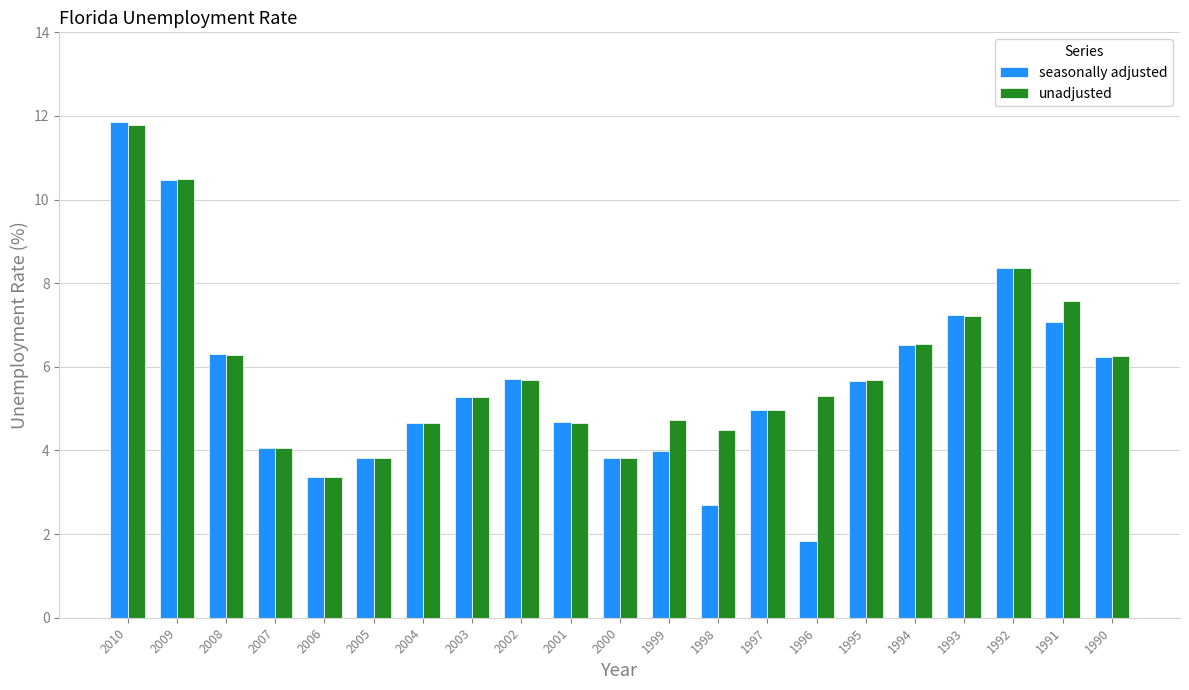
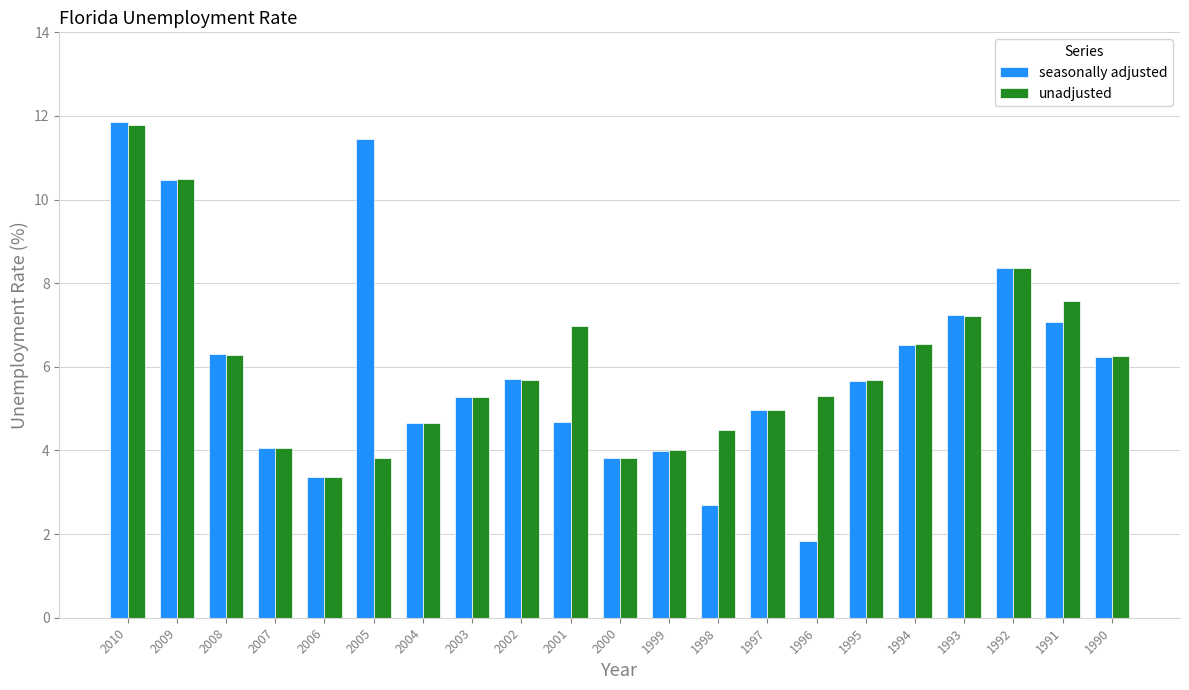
seasonally adjusted, 2005: 3.8 -> 11.5
unadjusted, 2001: 4.7 -> 7.0
unadjusted, 1999: 4.7 -> 4.0
